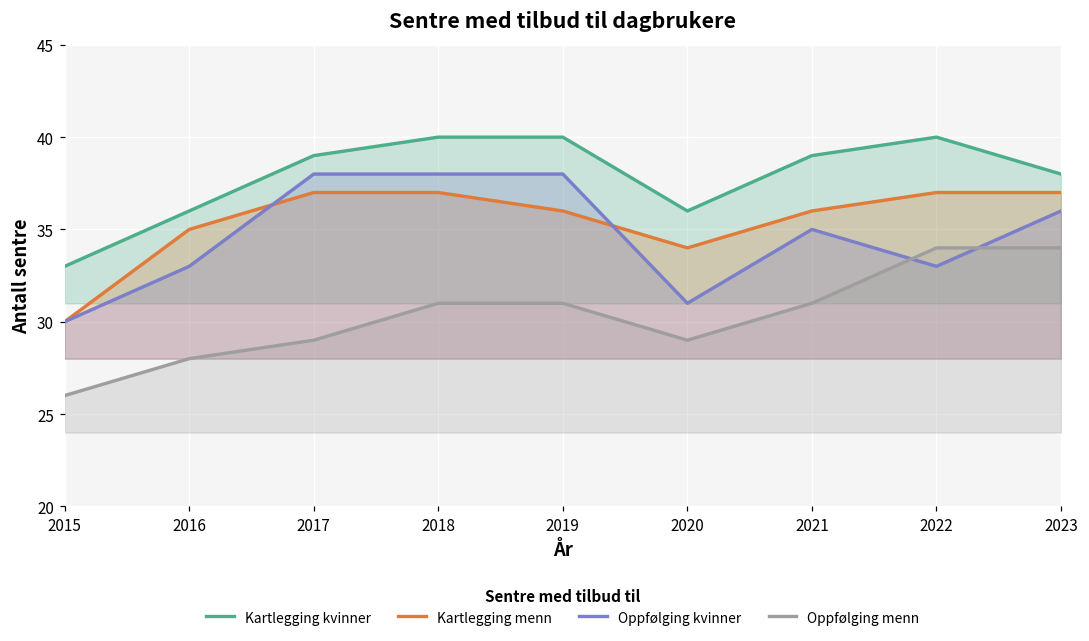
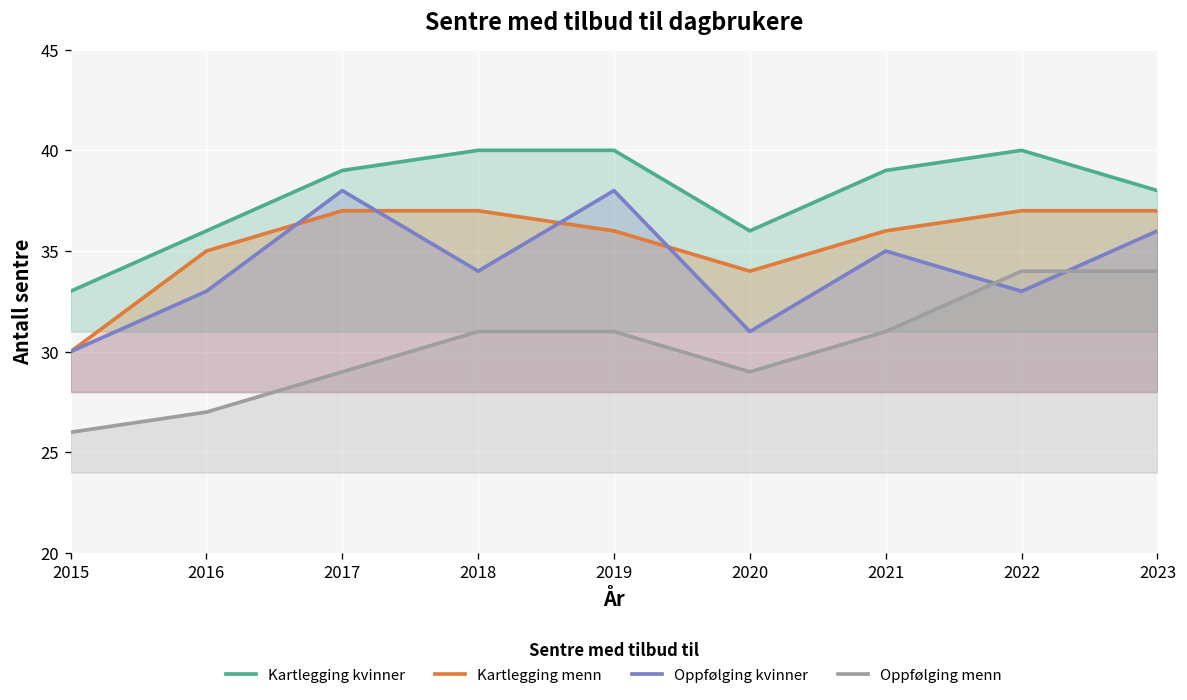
Oppfølging menn, 2016: 28 -> 27
Oppfølging kvinner, 2018: 38 -> 34
